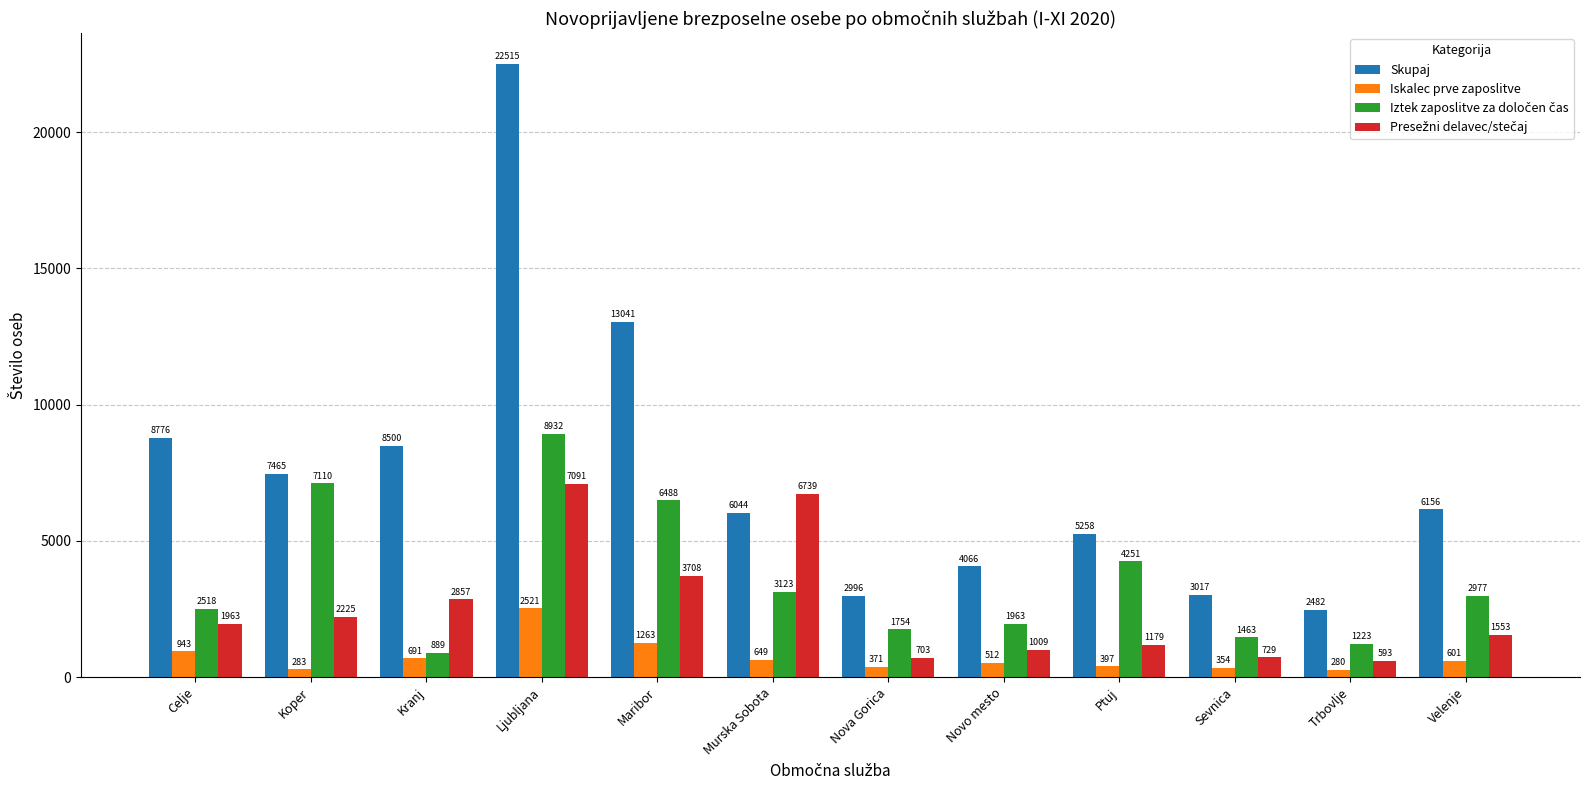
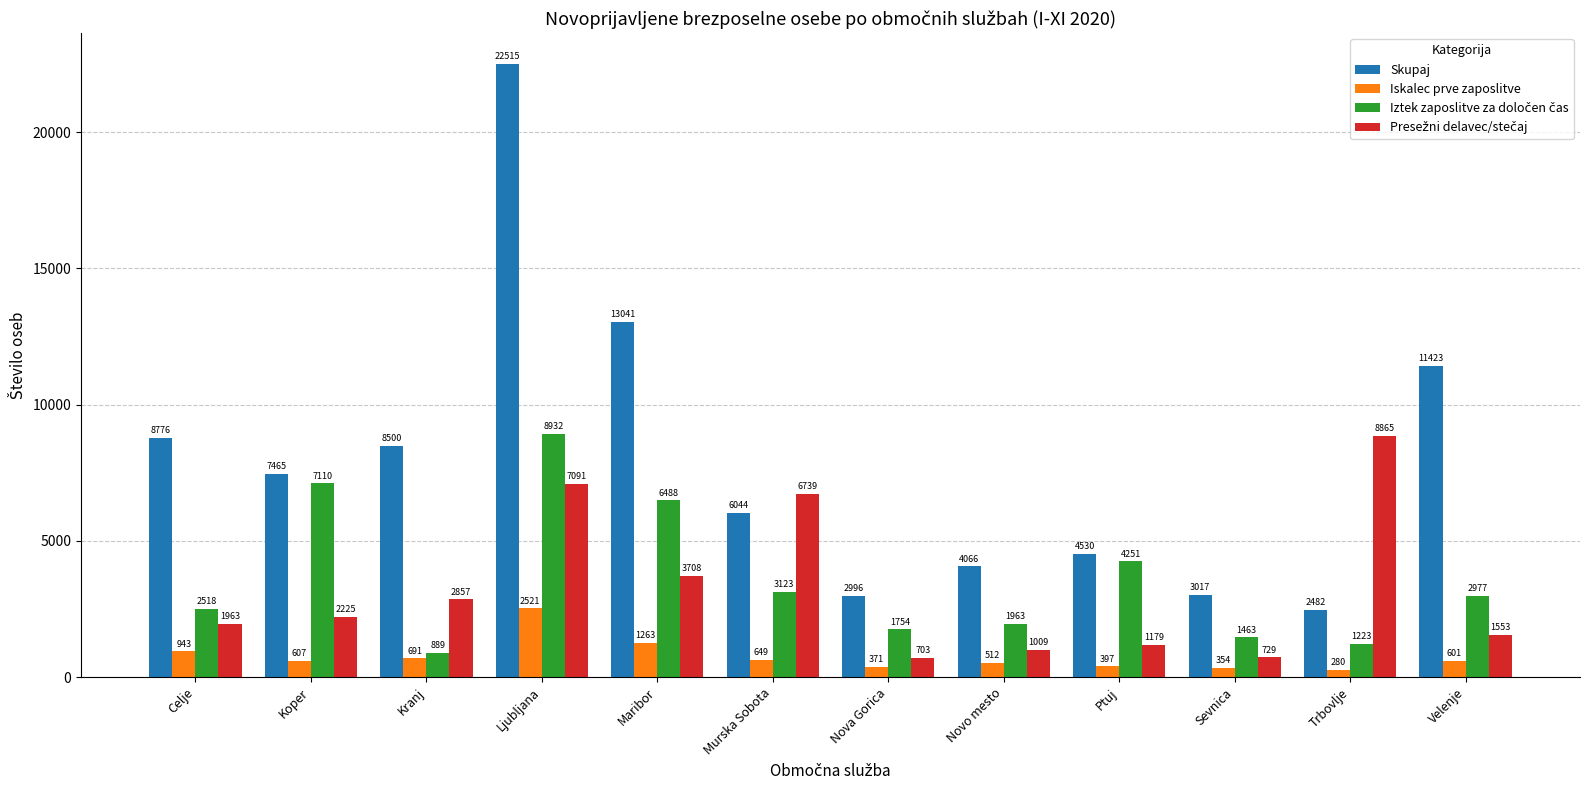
Iskalec prve zaposlitve, Koper: 283 -> 607
Skupaj, Ptuj: 5258 -> 4530
Presežni delavec/stečaj, Trbovlje: 593 -> 8865
Skupaj, Velenje: 6156 -> 11423
